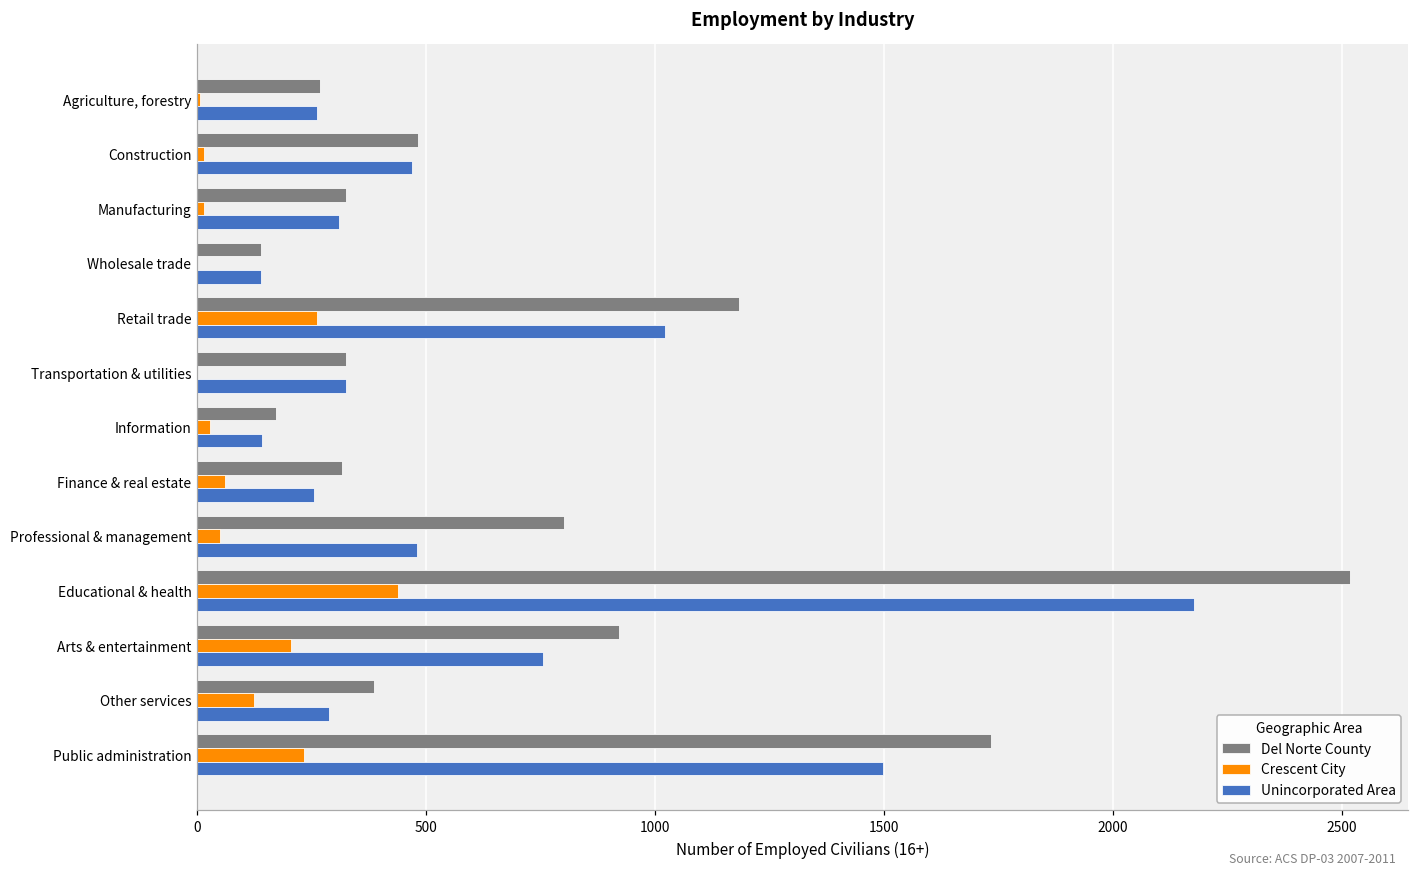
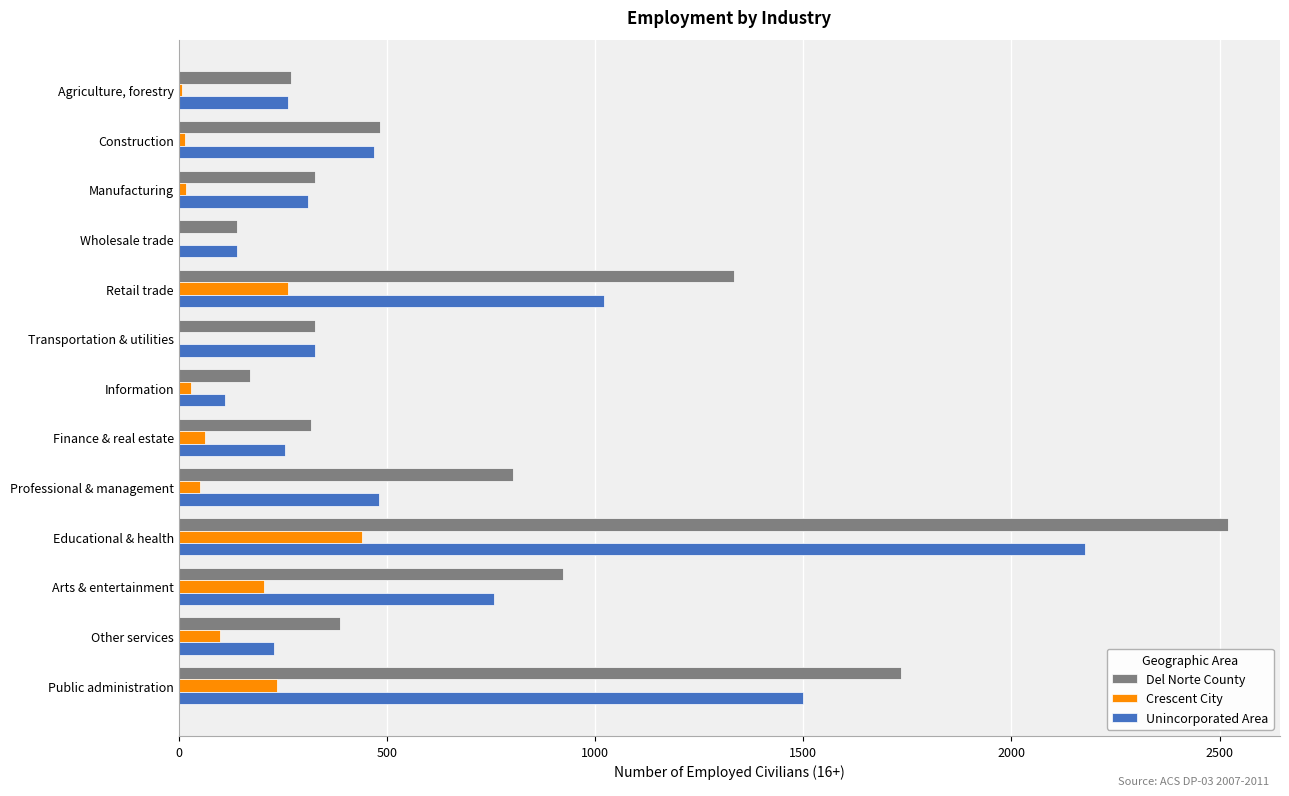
Del Norte County, Retail trade: 1190 -> 1330
Unincorporated Area, Information: 140 -> 110
Crescent City, Other services: 130 -> 100
Unincorporated Area, Other services: 290 -> 230
